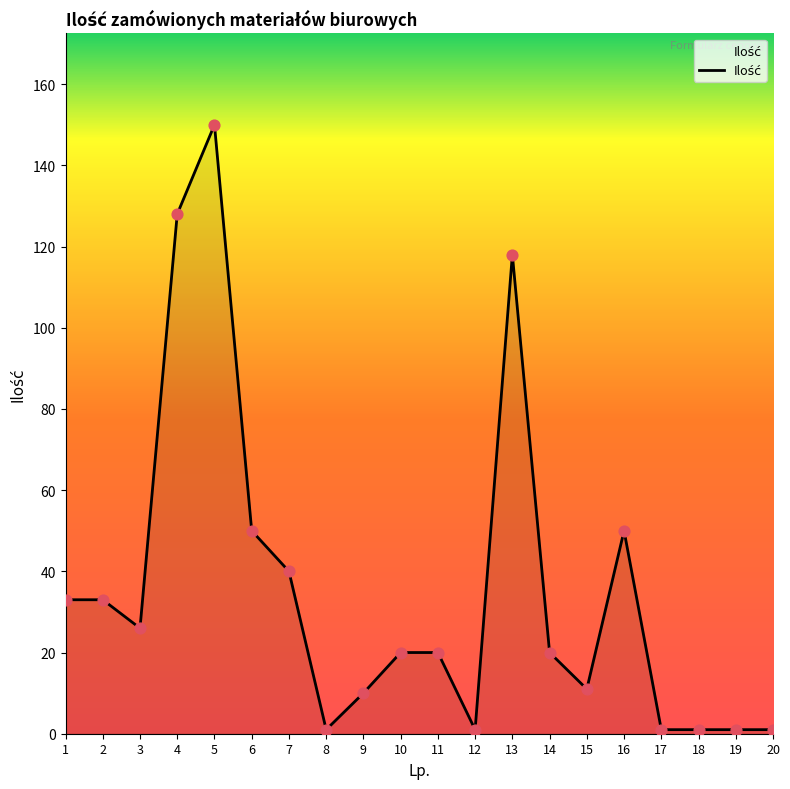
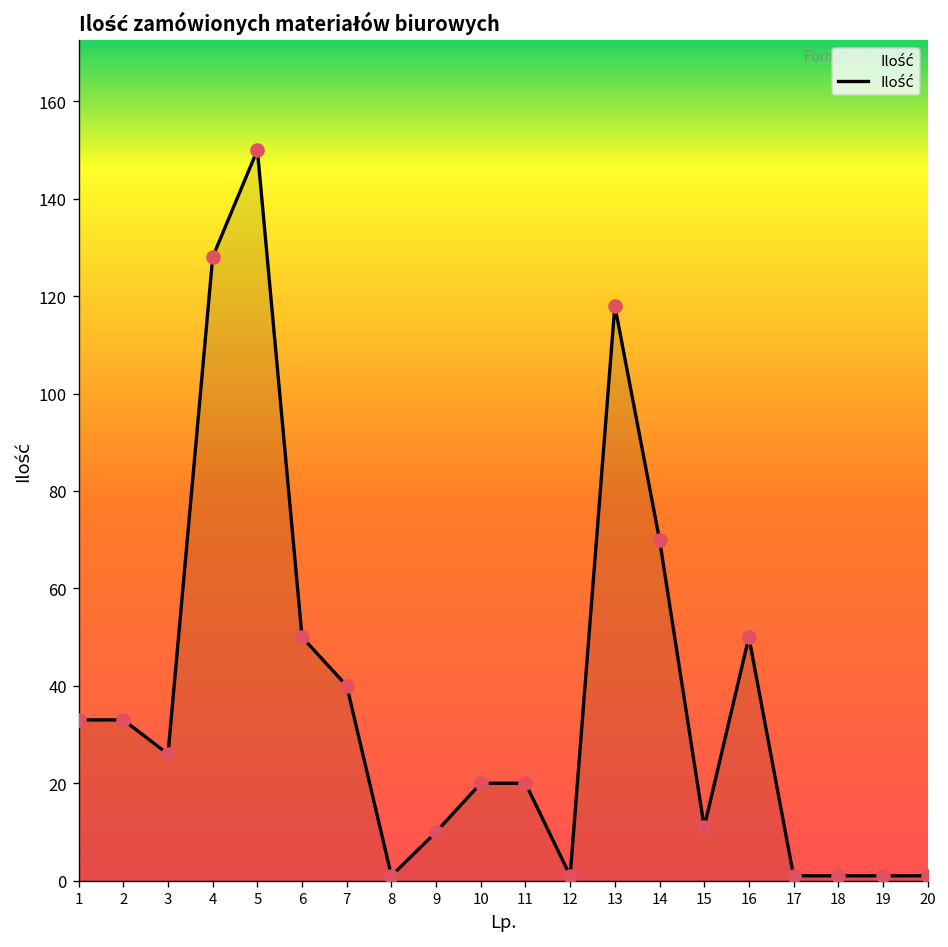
14: 20 -> 70
